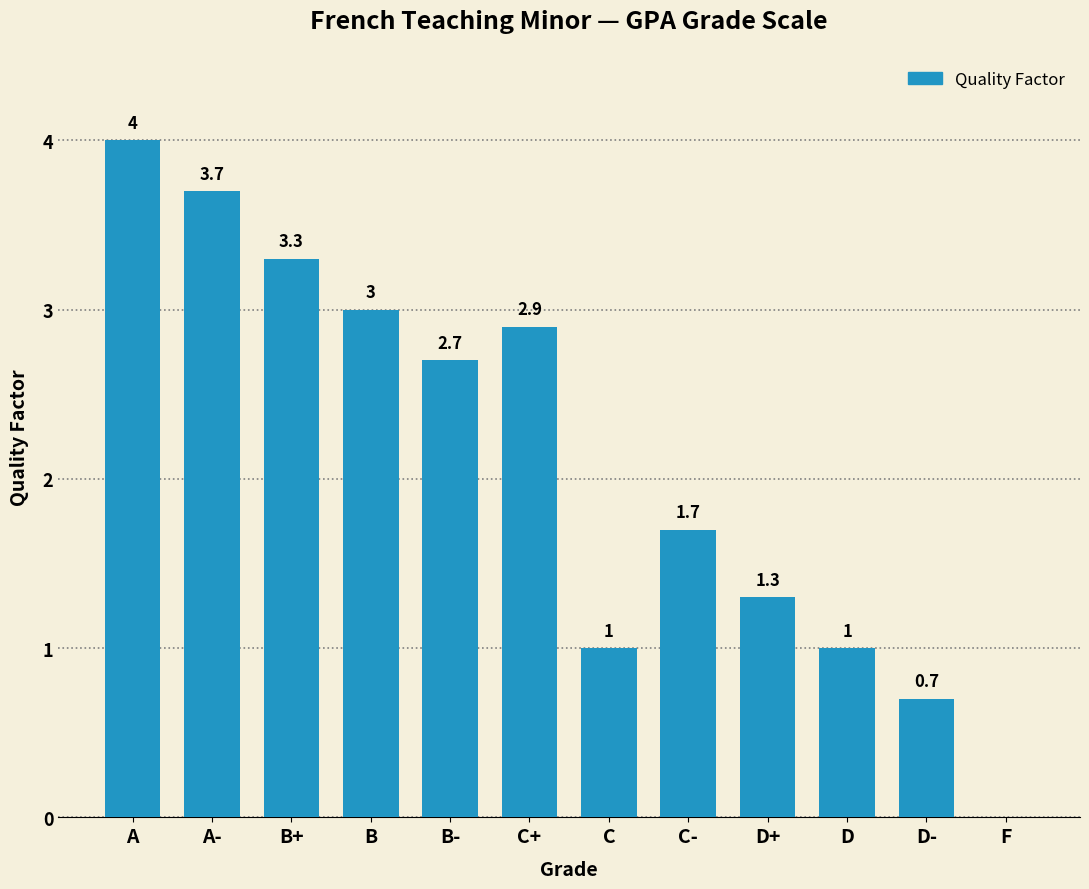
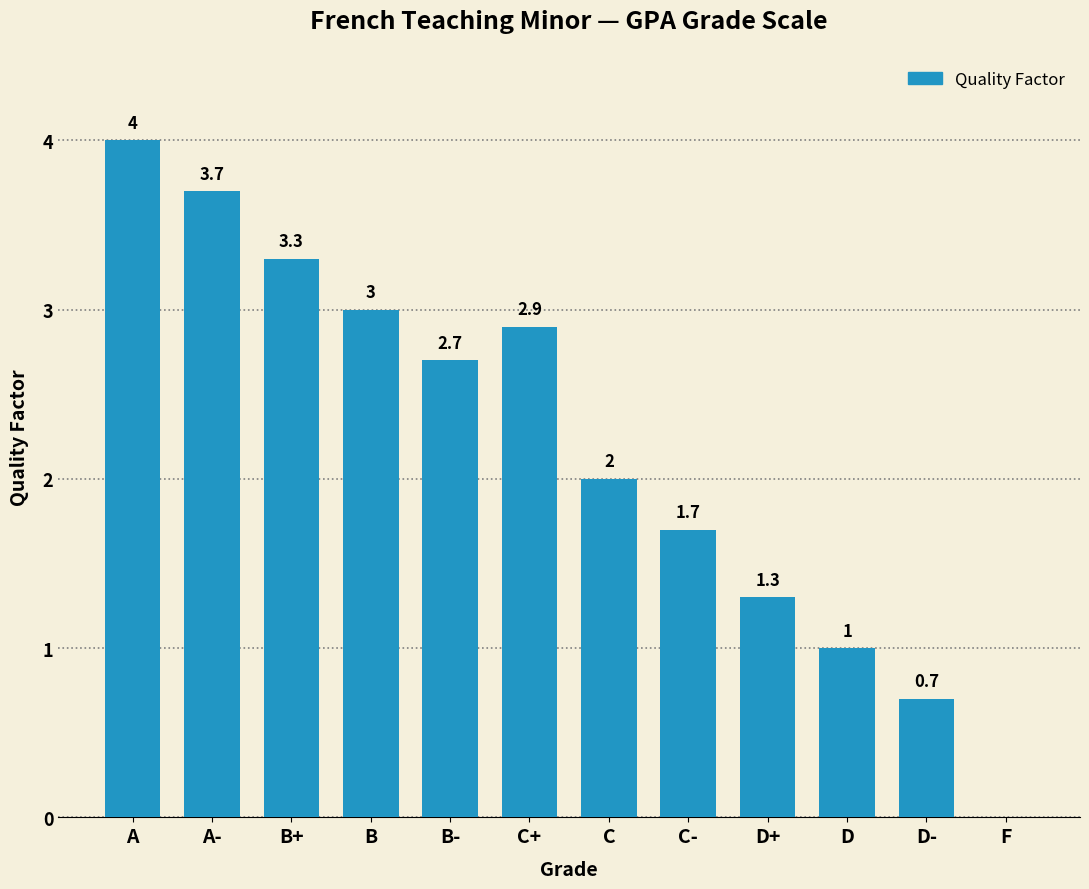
C: 1 -> 2
